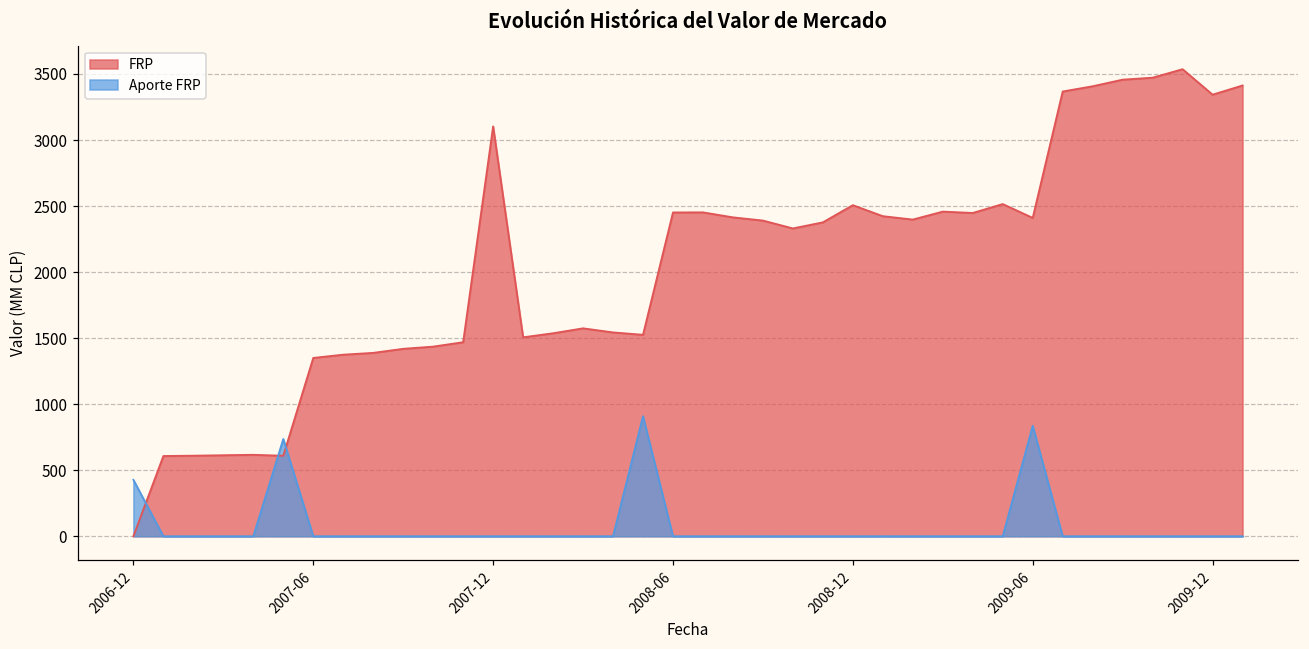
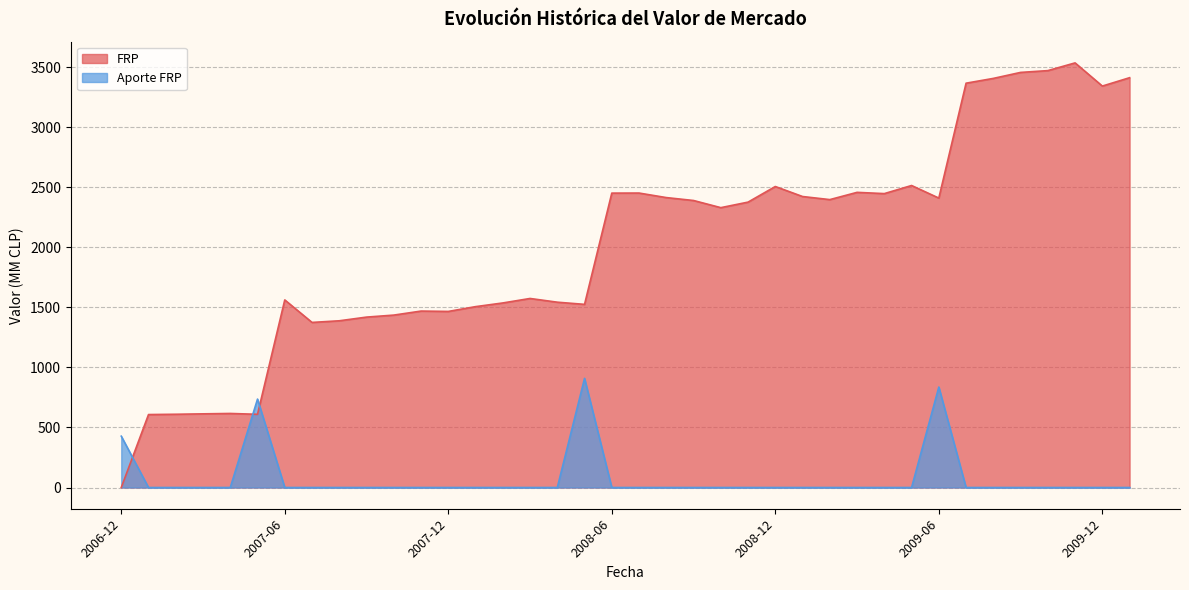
FRP, 2007-06: 1350 -> 1560
FRP, 2007-12: 3100 -> 1470
